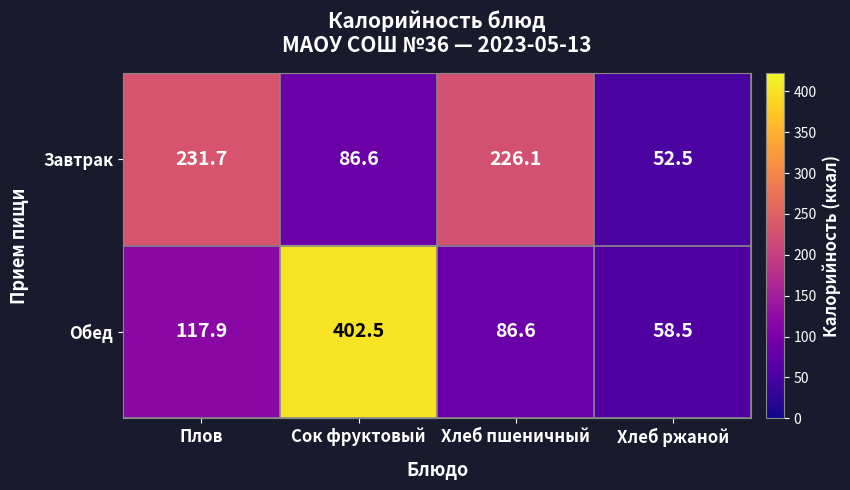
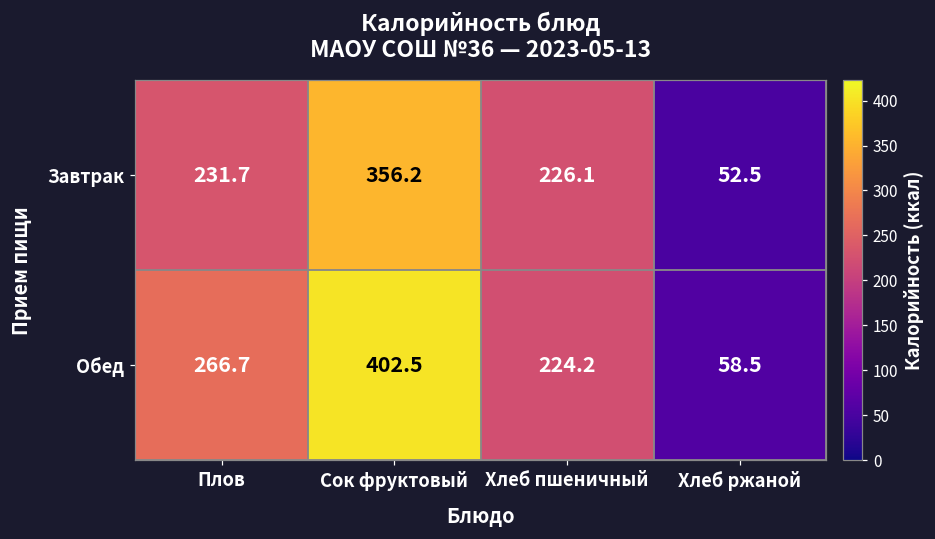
Завтрак, Сок фруктовый: 86.6 -> 356.2
Обед, Плов: 117.9 -> 266.7
Обед, Хлеб пшеничный: 86.6 -> 224.2
